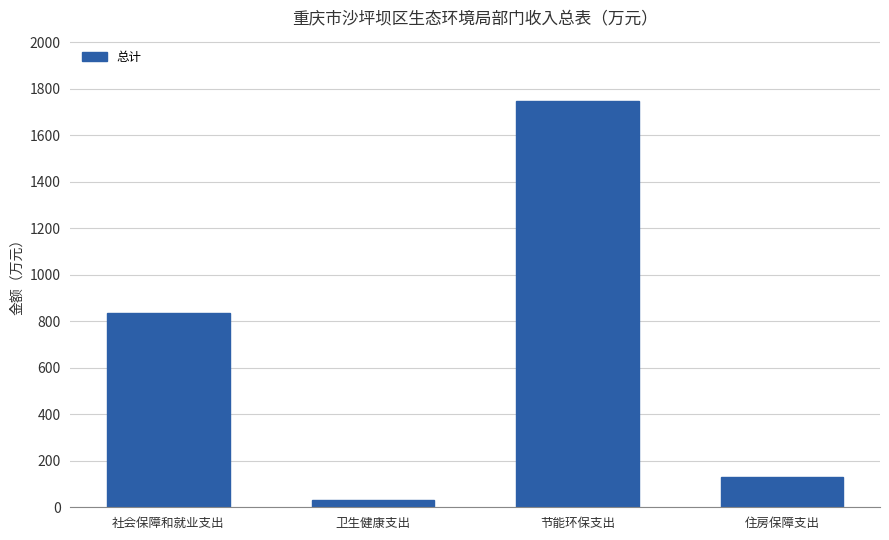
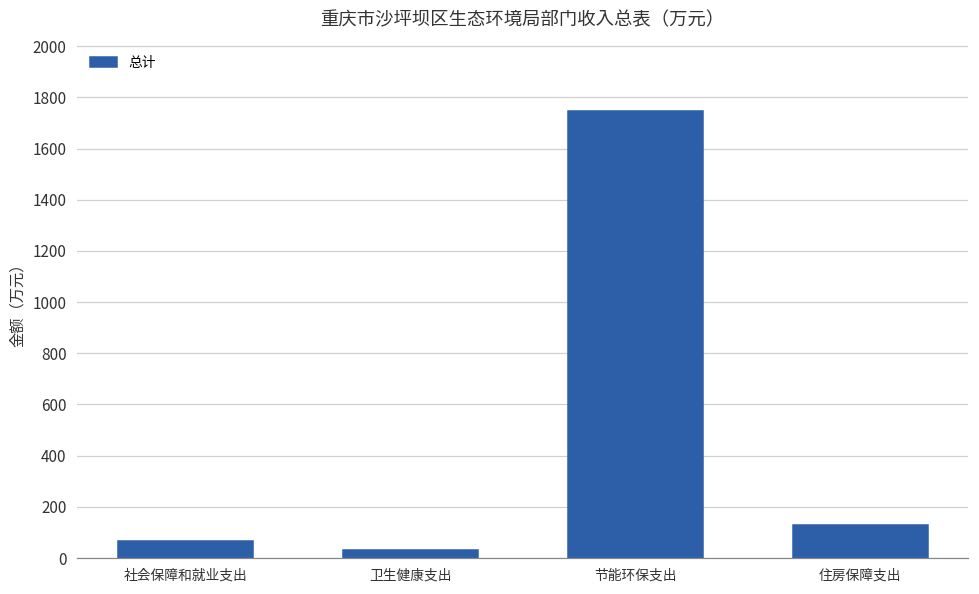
社会保障和就业支出: 840 -> 70
